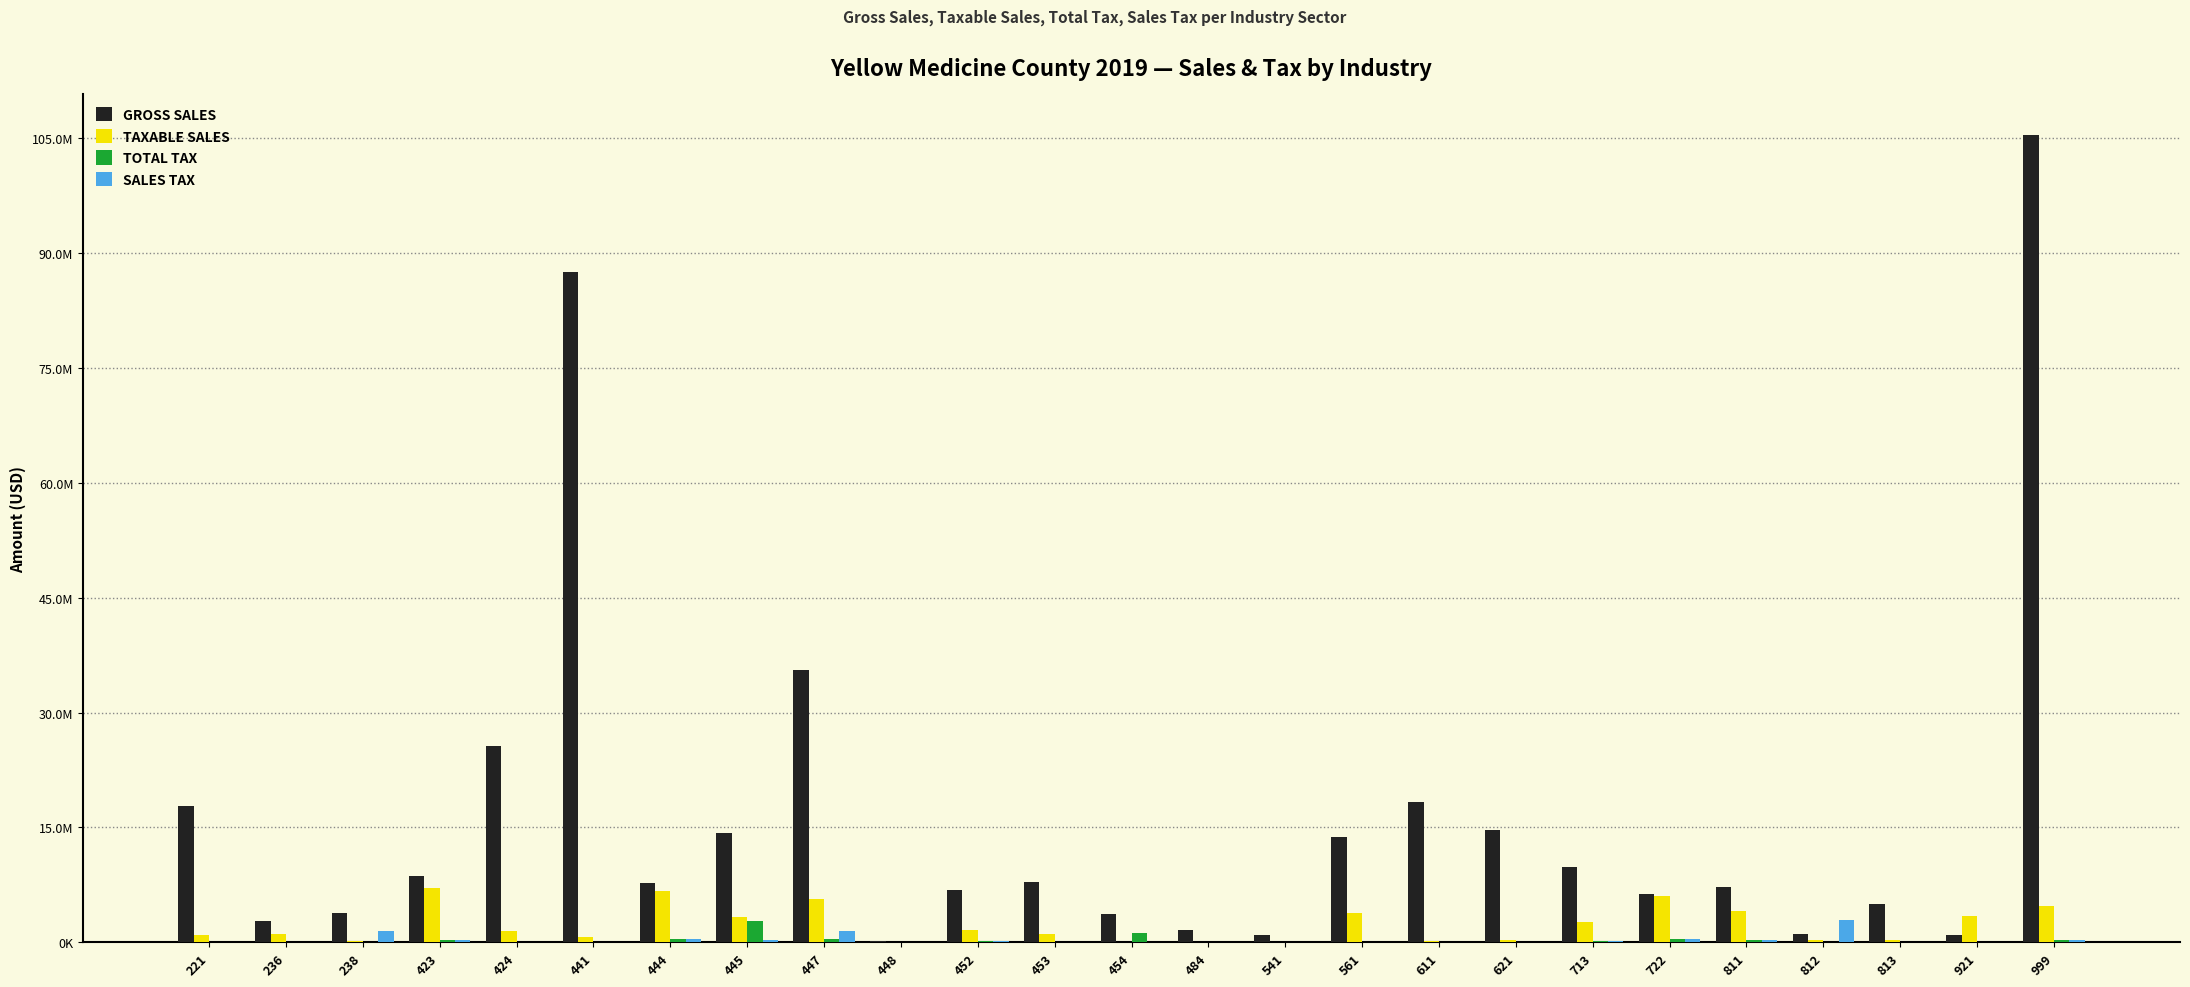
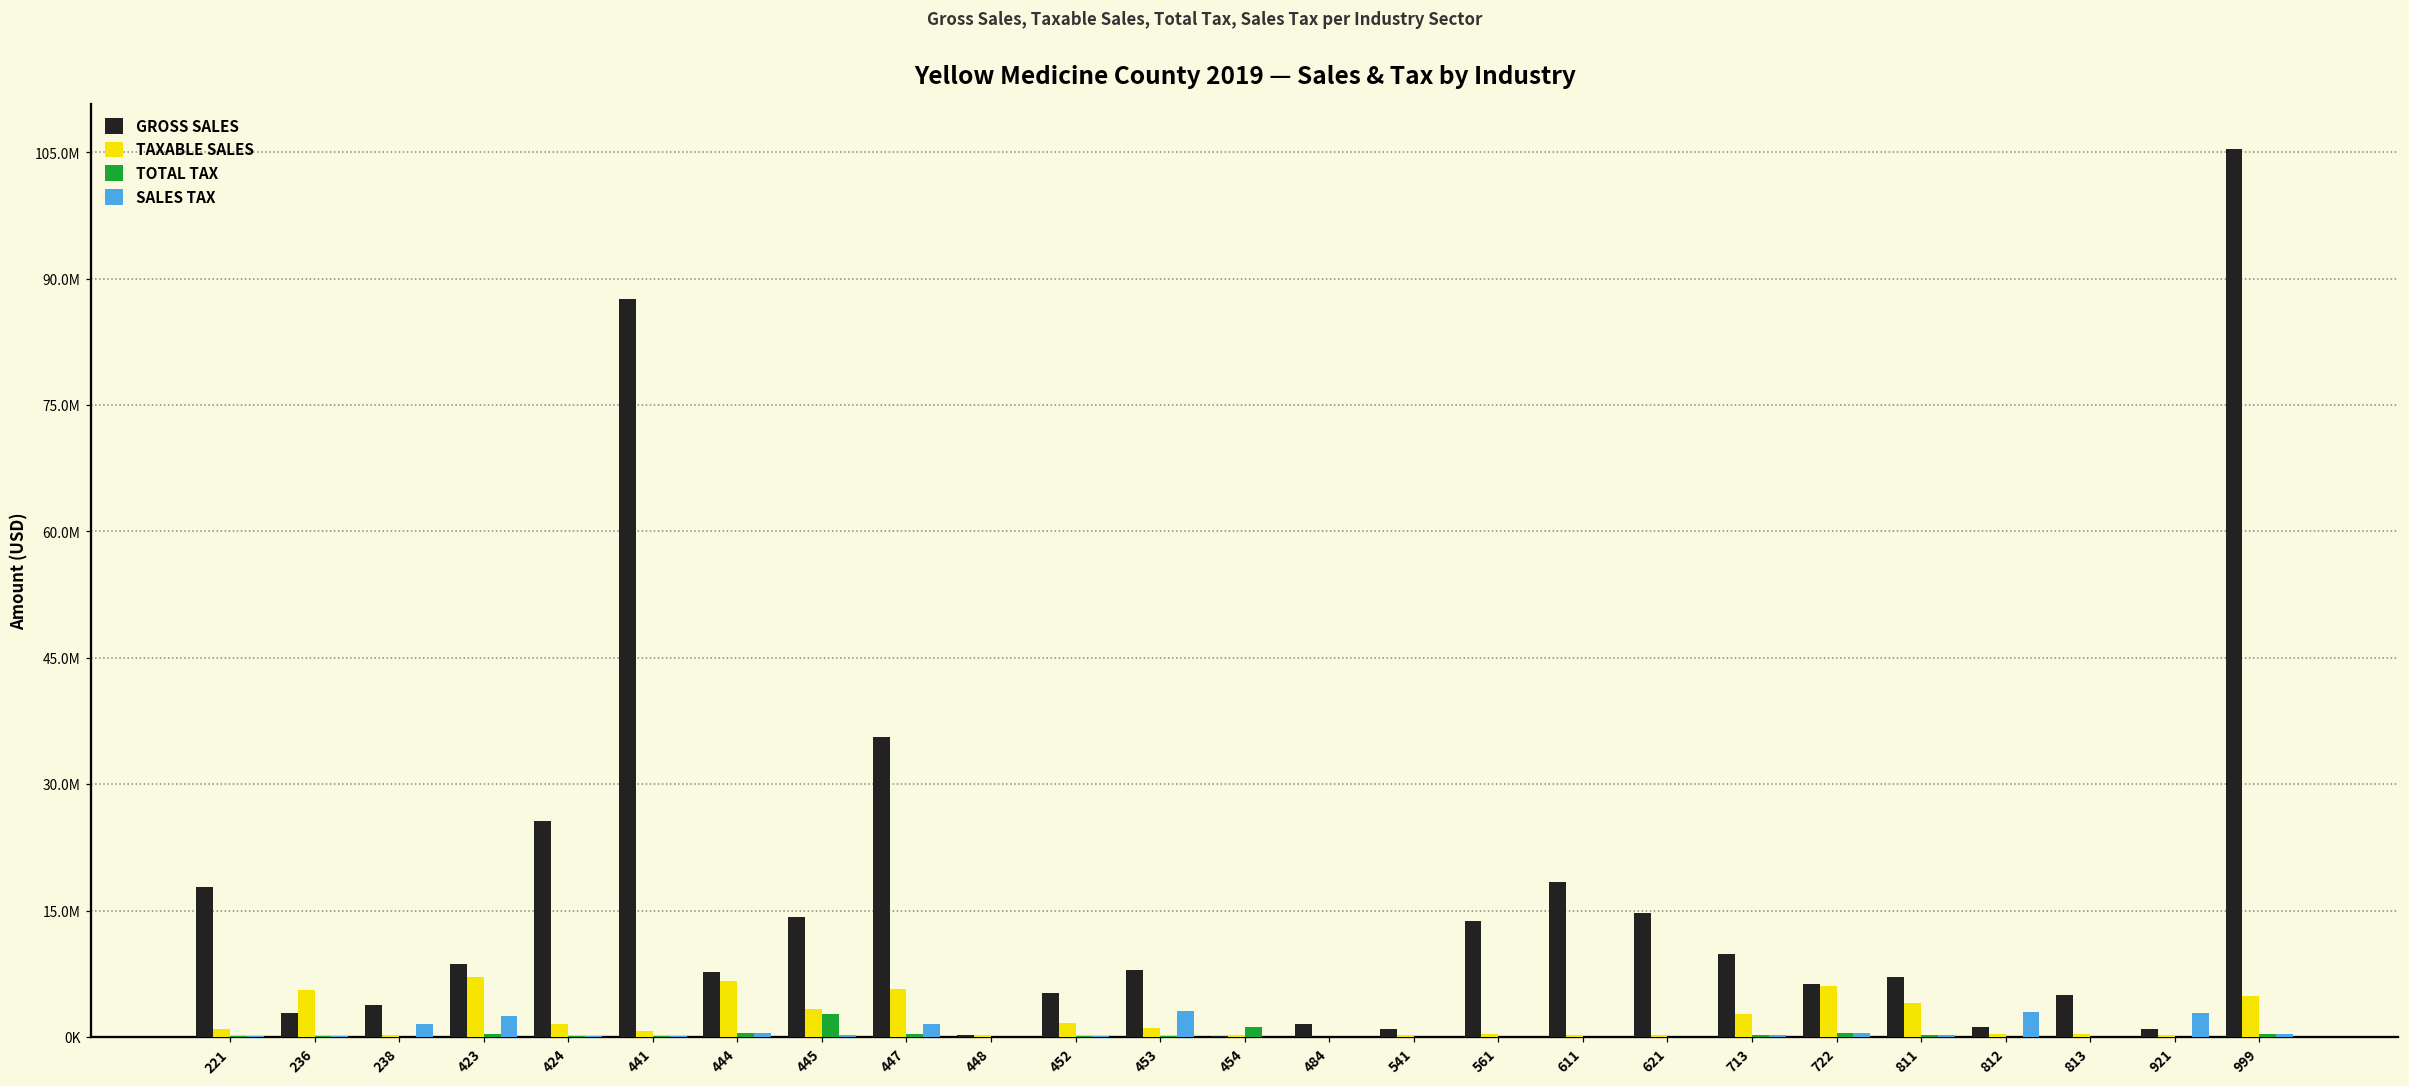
TAXABLE SALES, 236: 1000000 -> 6000000
SALES TAX, 423: 0 -> 2000000
GROSS SALES, 452: 7000000 -> 5000000
SALES TAX, 453: 0 -> 3000000
GROSS SALES, 454: 4000000 -> 0
TAXABLE SALES, 561: 4000000 -> 0
TAXABLE SALES, 921: 3000000 -> 0
SALES TAX, 921: 0 -> 3000000
